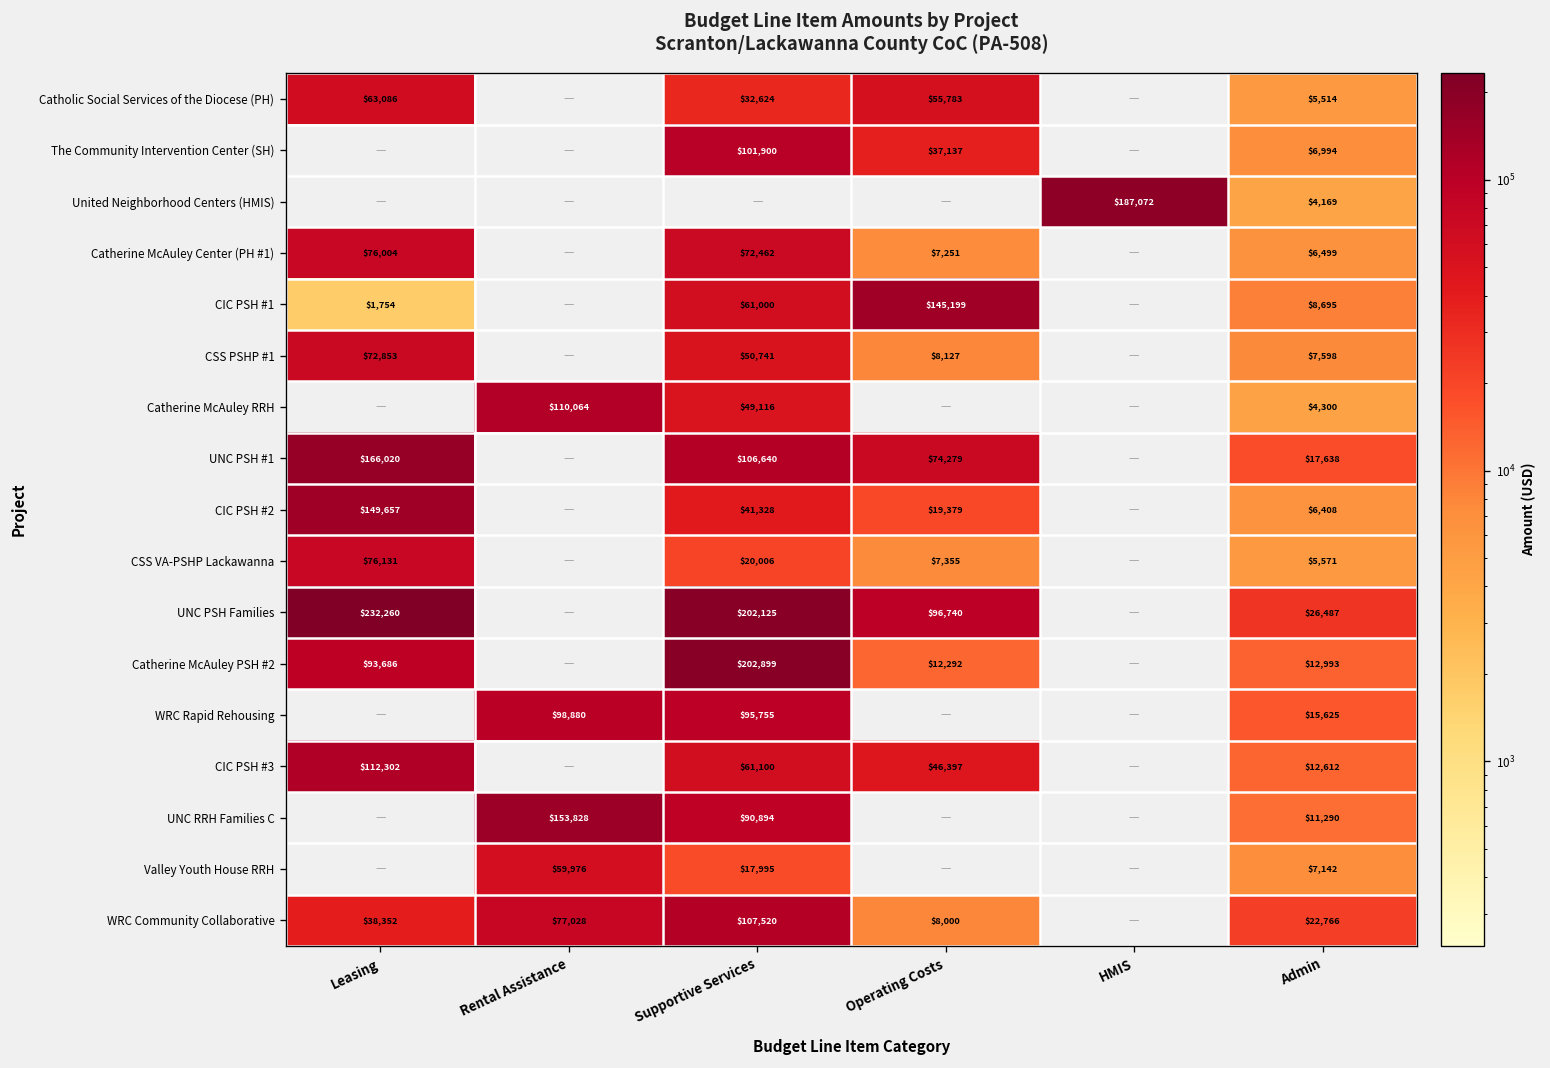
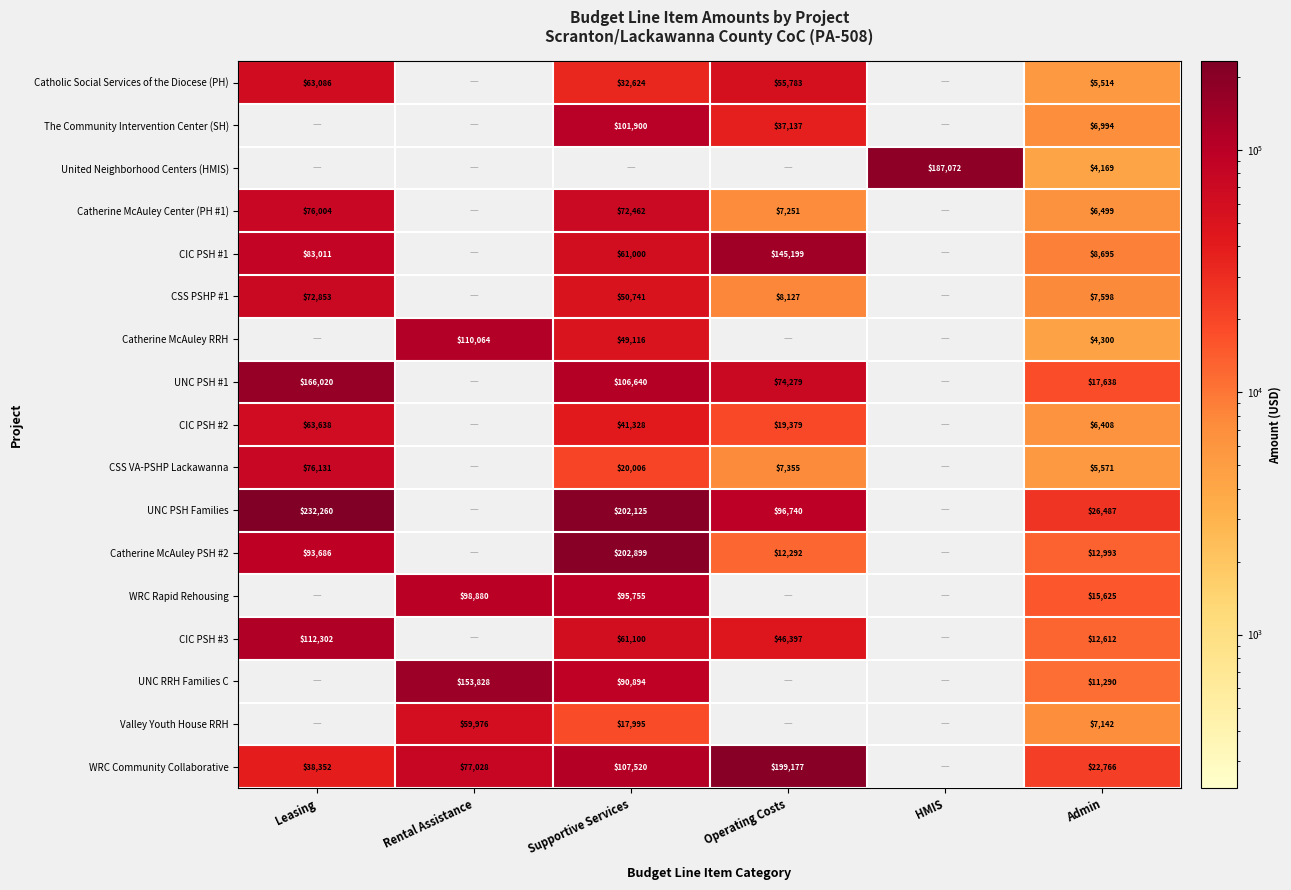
CIC PSH #1, Leasing: $1,754 -> $83,011
CIC PSH #2, Leasing: $149,657 -> $63,638
WRC Community Collaborative, Operating Costs: $8,000 -> $199,177
